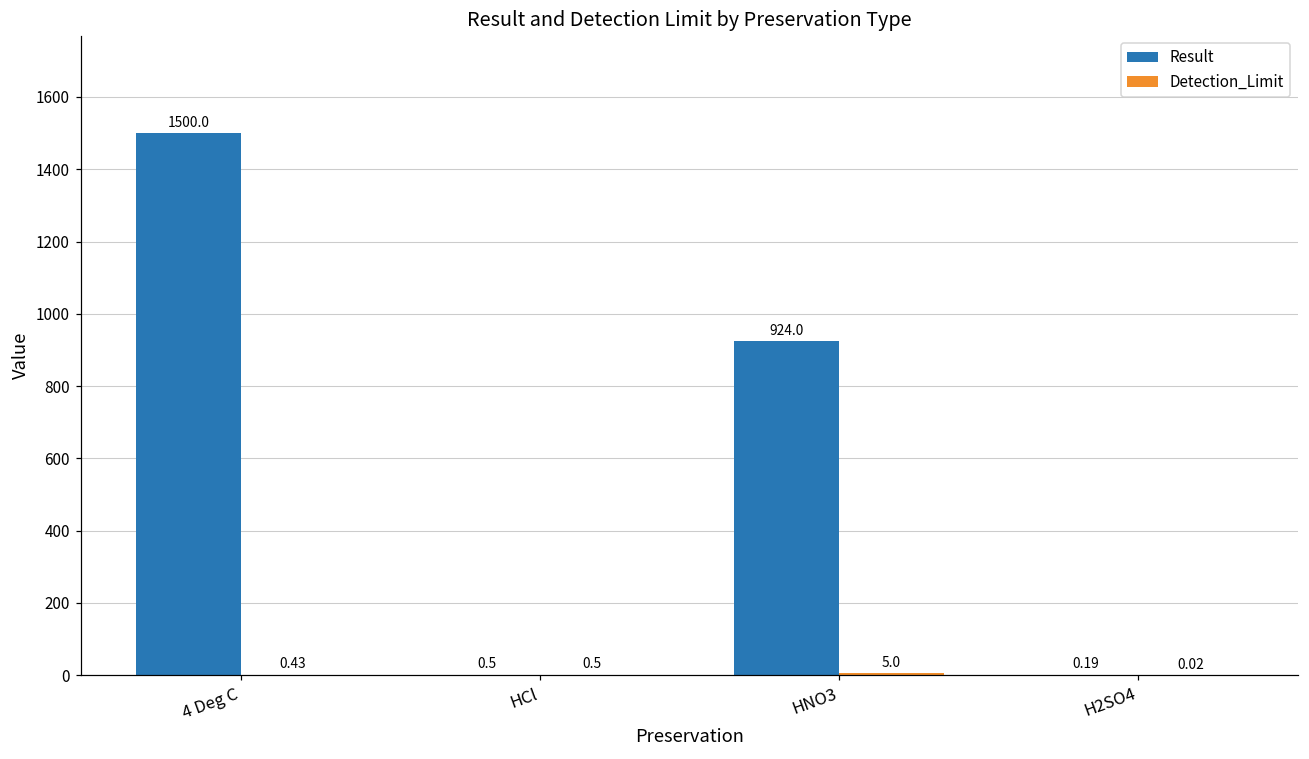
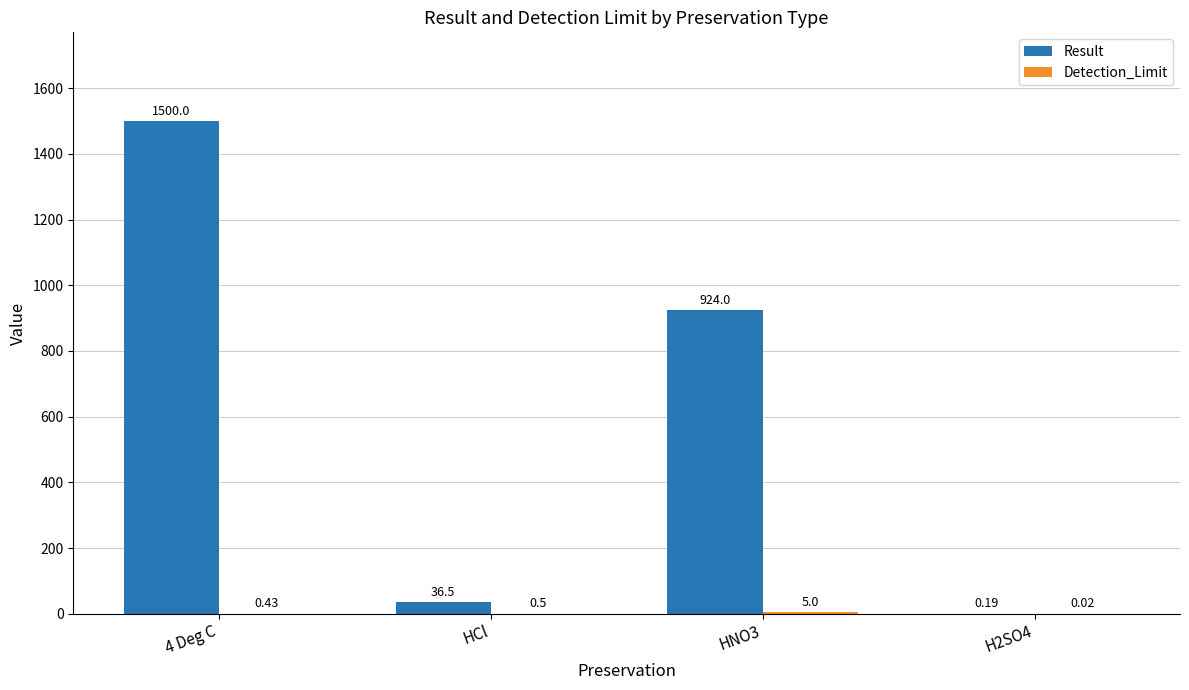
Result, HCl: 0.5 -> 36.5
